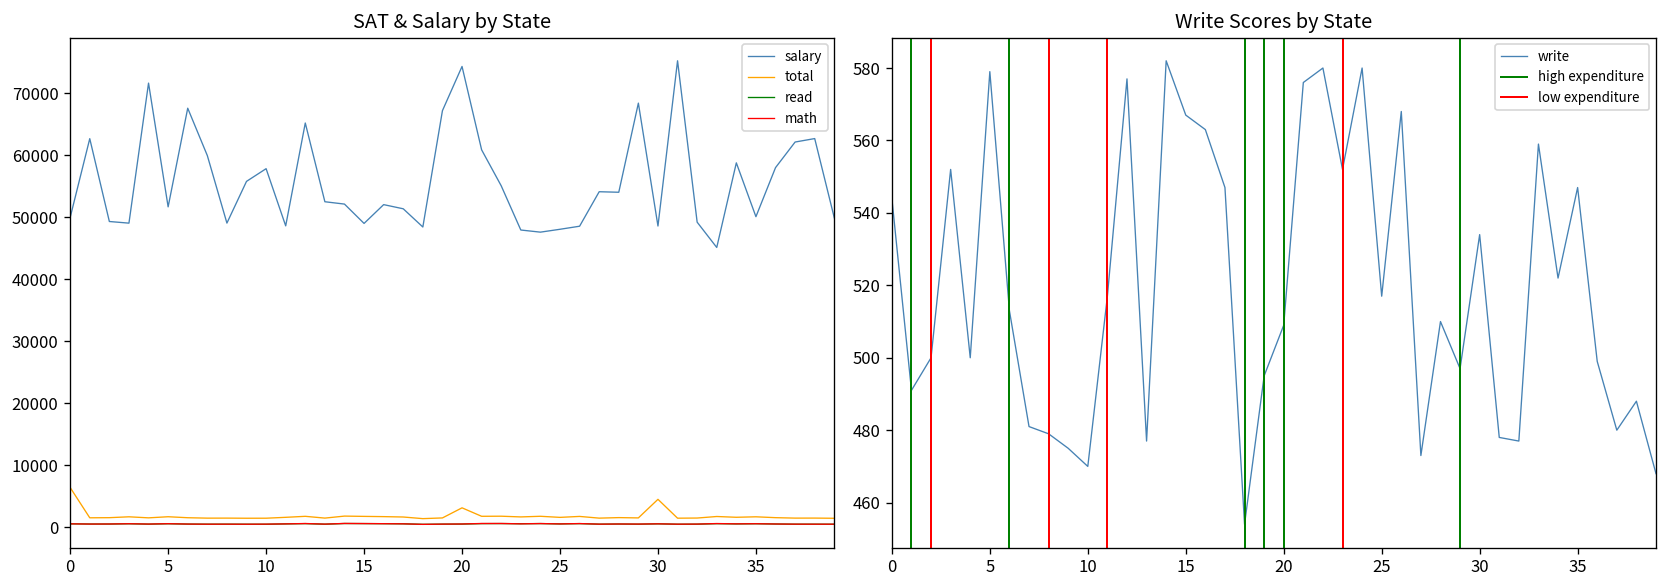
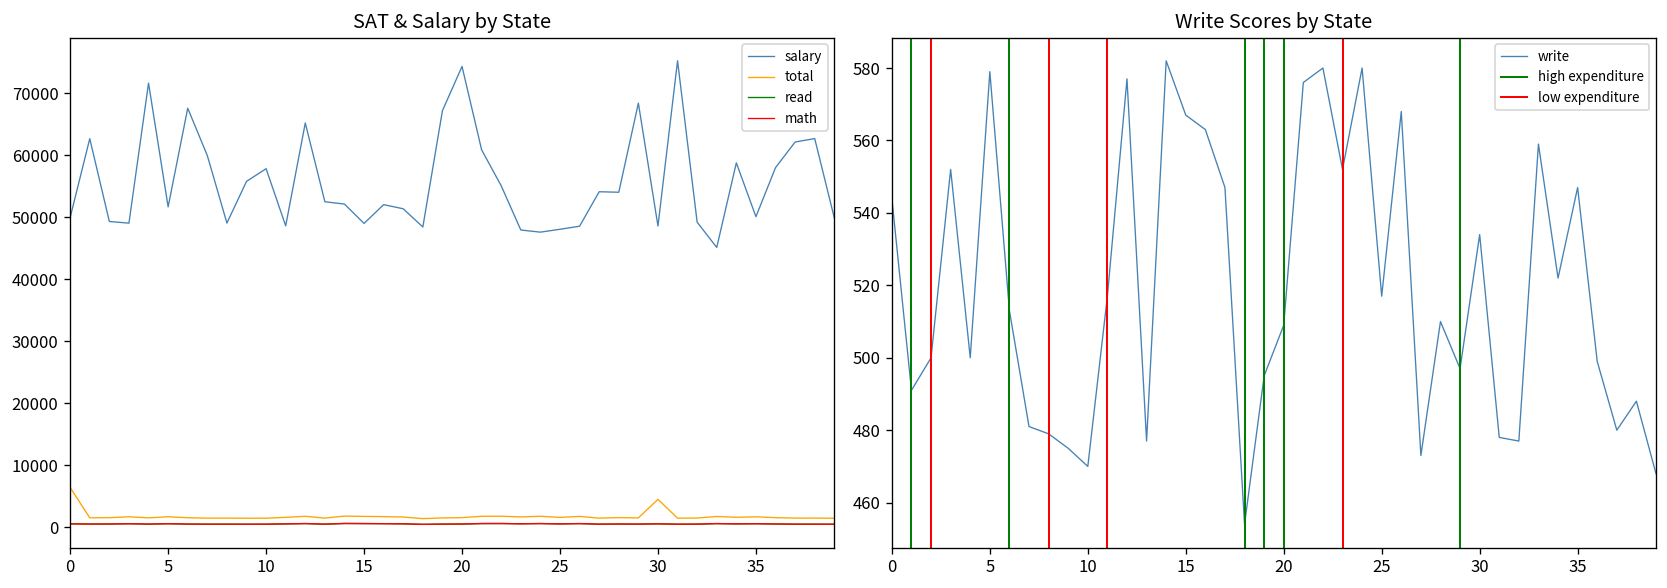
SAT & Salary by State, total, 20: 3000 -> 2000
